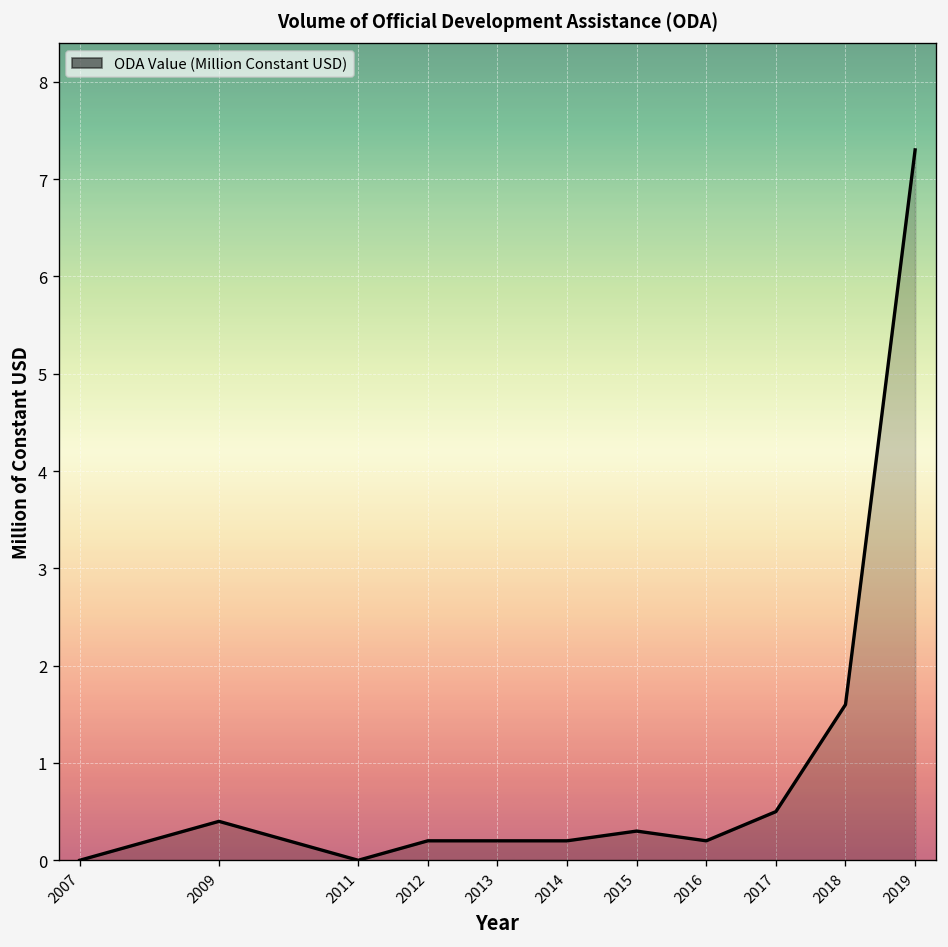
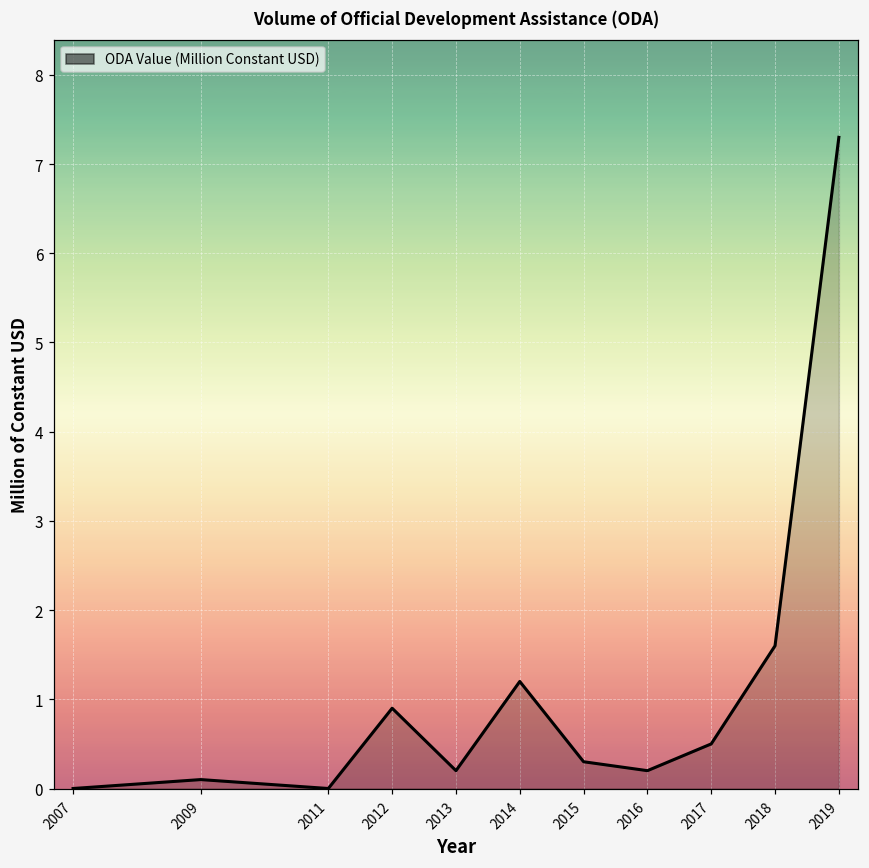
2009: 0.4 -> 0.1
2012: 0.2 -> 0.9
2014: 0.2 -> 1.2
